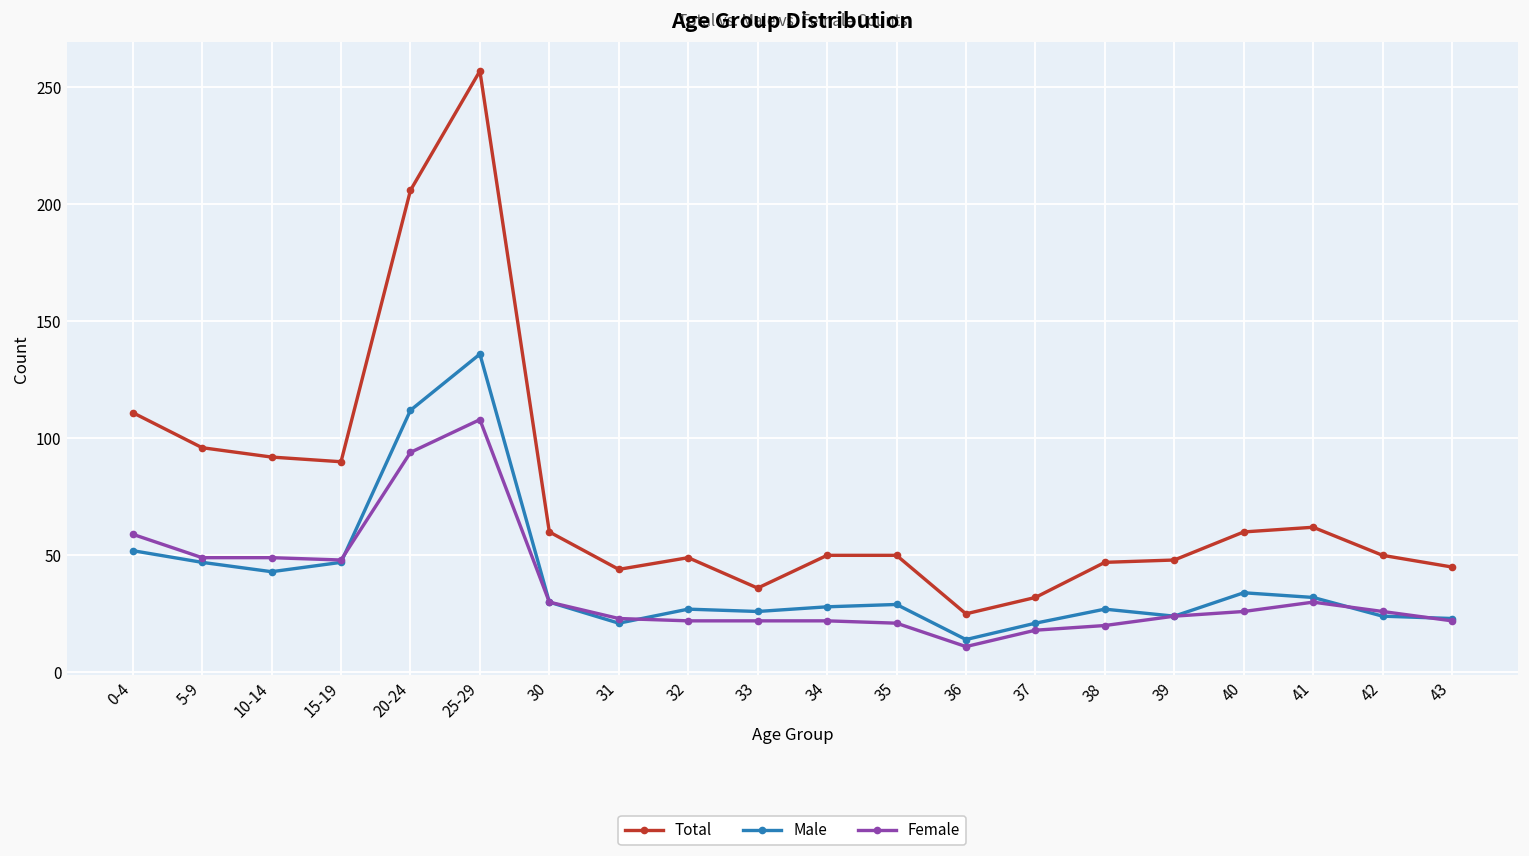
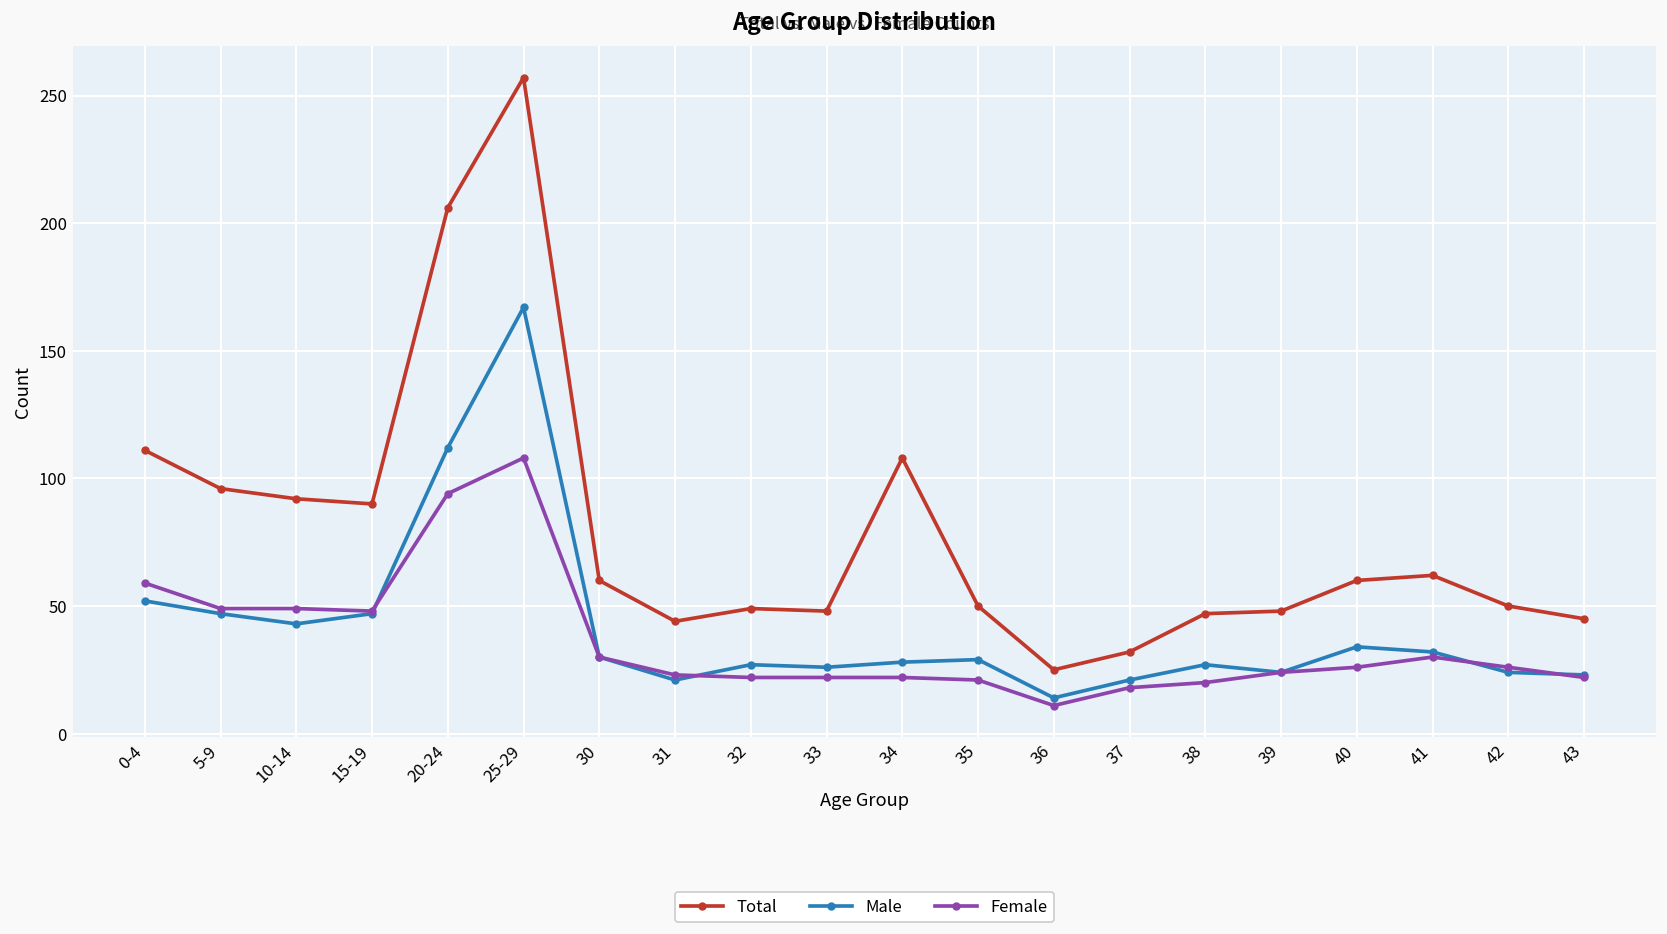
Male, 25-29: 136 -> 167
Total, 33: 36 -> 48
Total, 34: 50 -> 108
